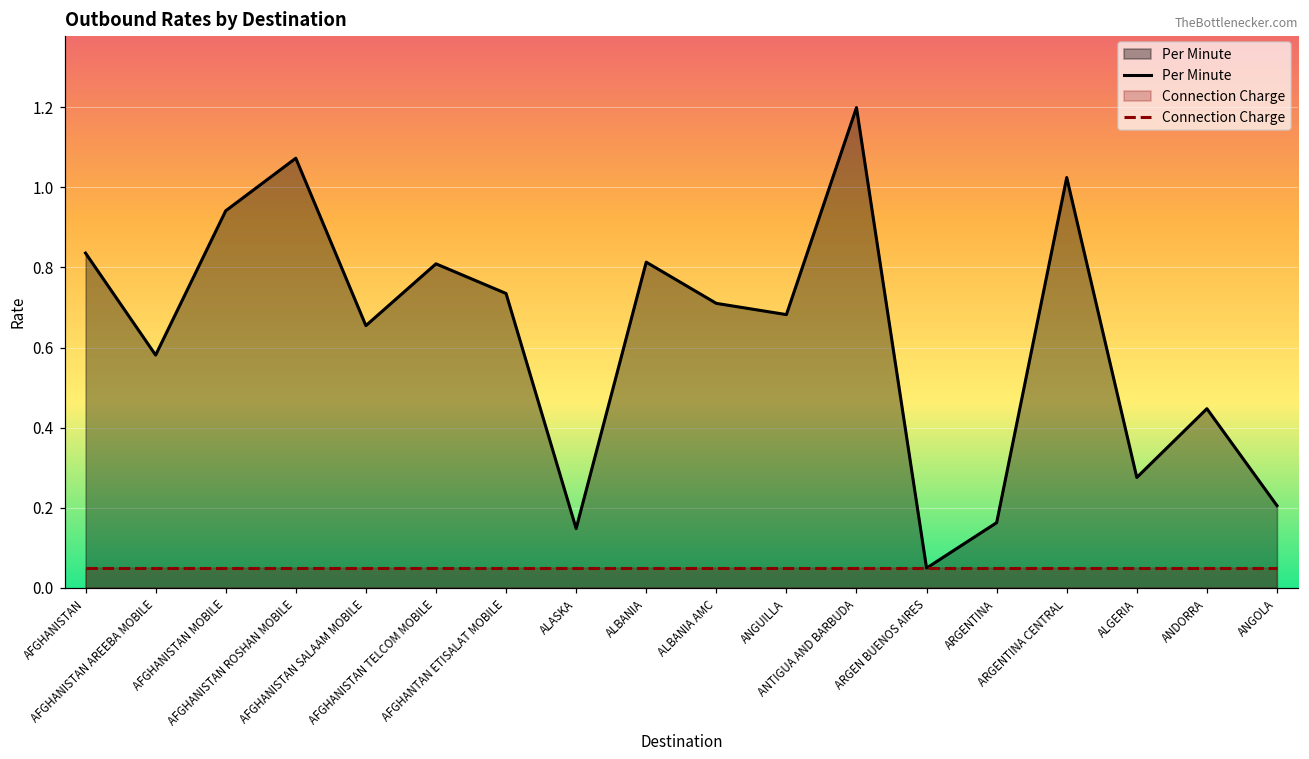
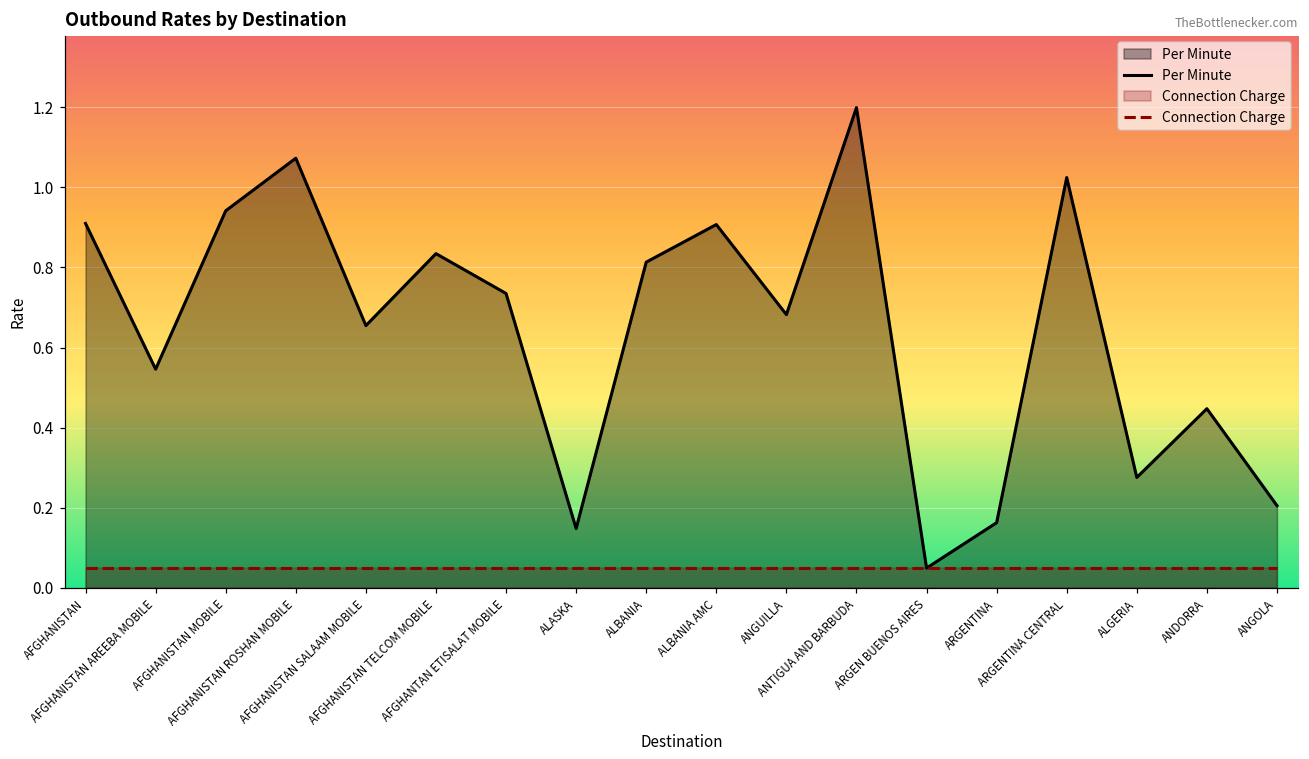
Per Minute, AFGHANISTAN: 0.84 -> 0.91
Per Minute, AFGHANISTAN AREEBA MOBILE: 0.58 -> 0.55
Per Minute, AFGHANISTAN TELCOM MOBILE: 0.81 -> 0.83
Per Minute, ALBANIA AMC: 0.71 -> 0.91
